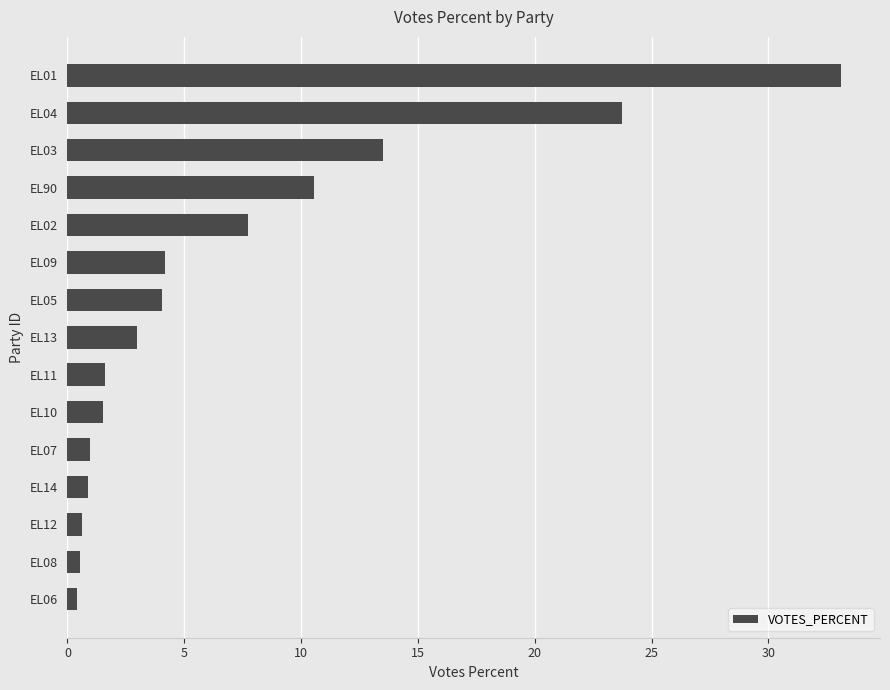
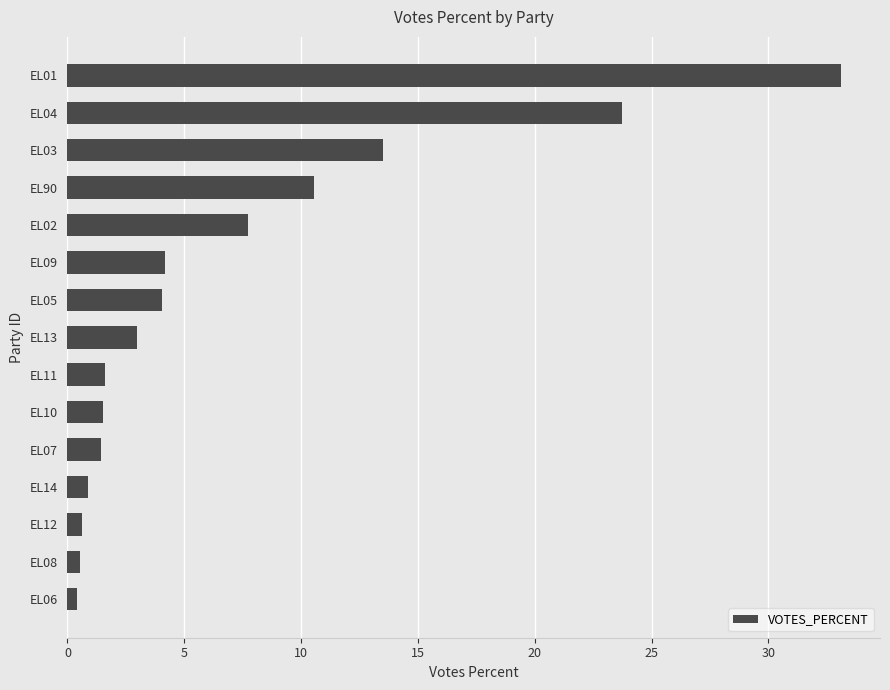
EL07: 1.0 -> 1.5
